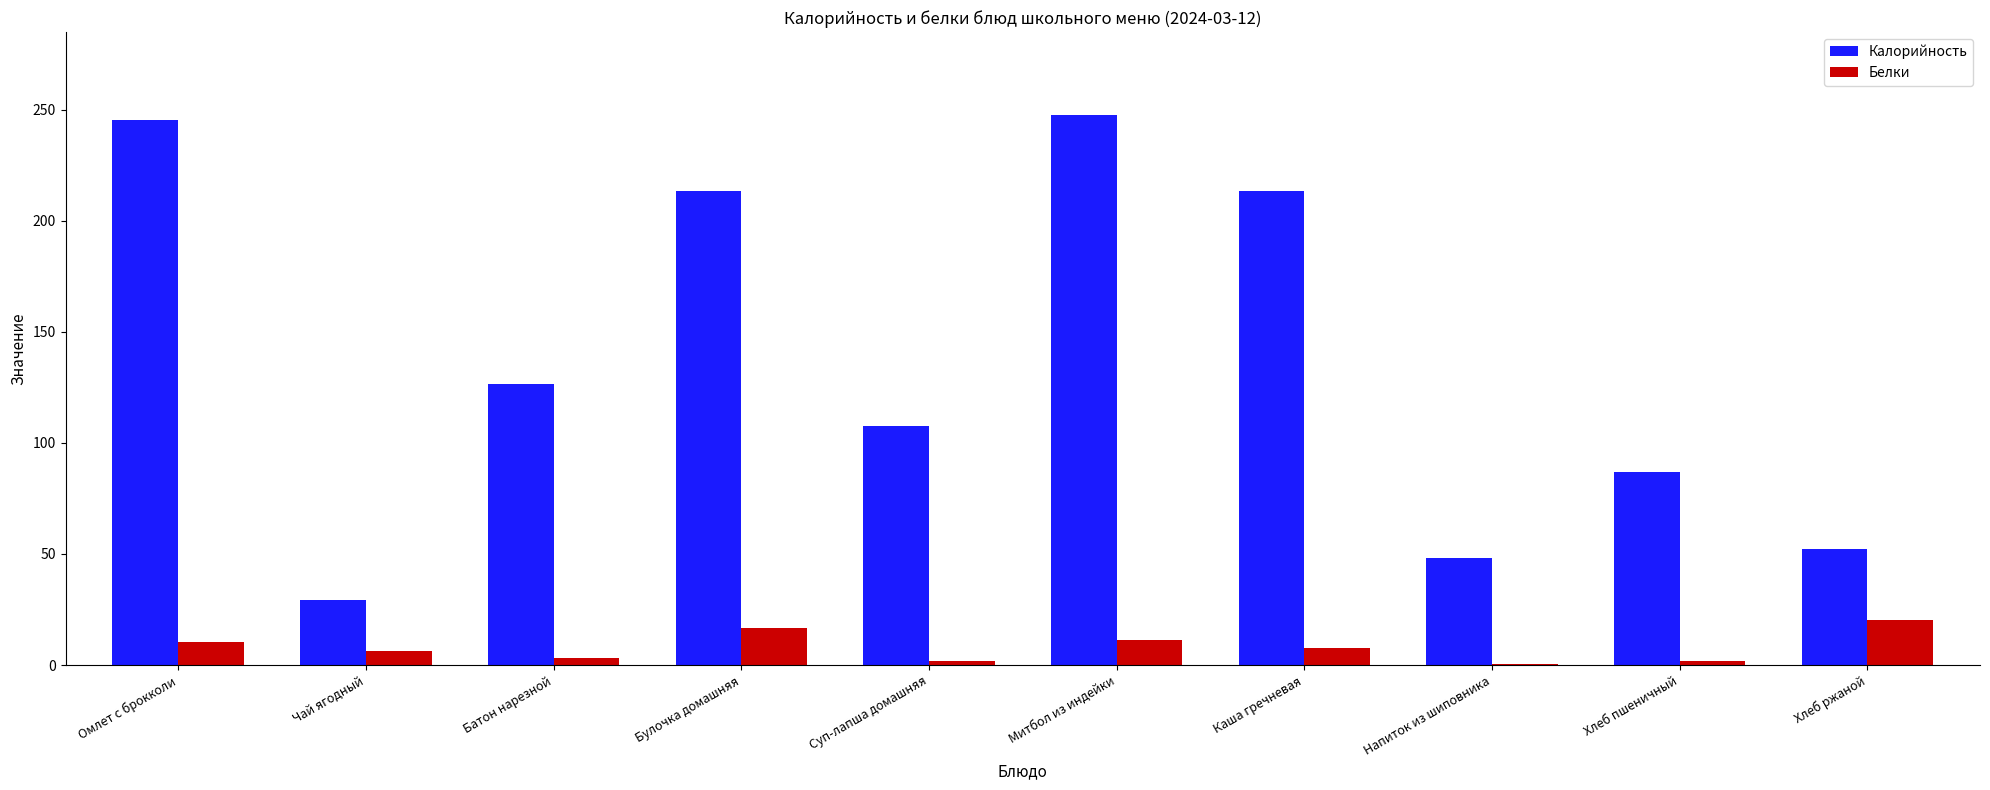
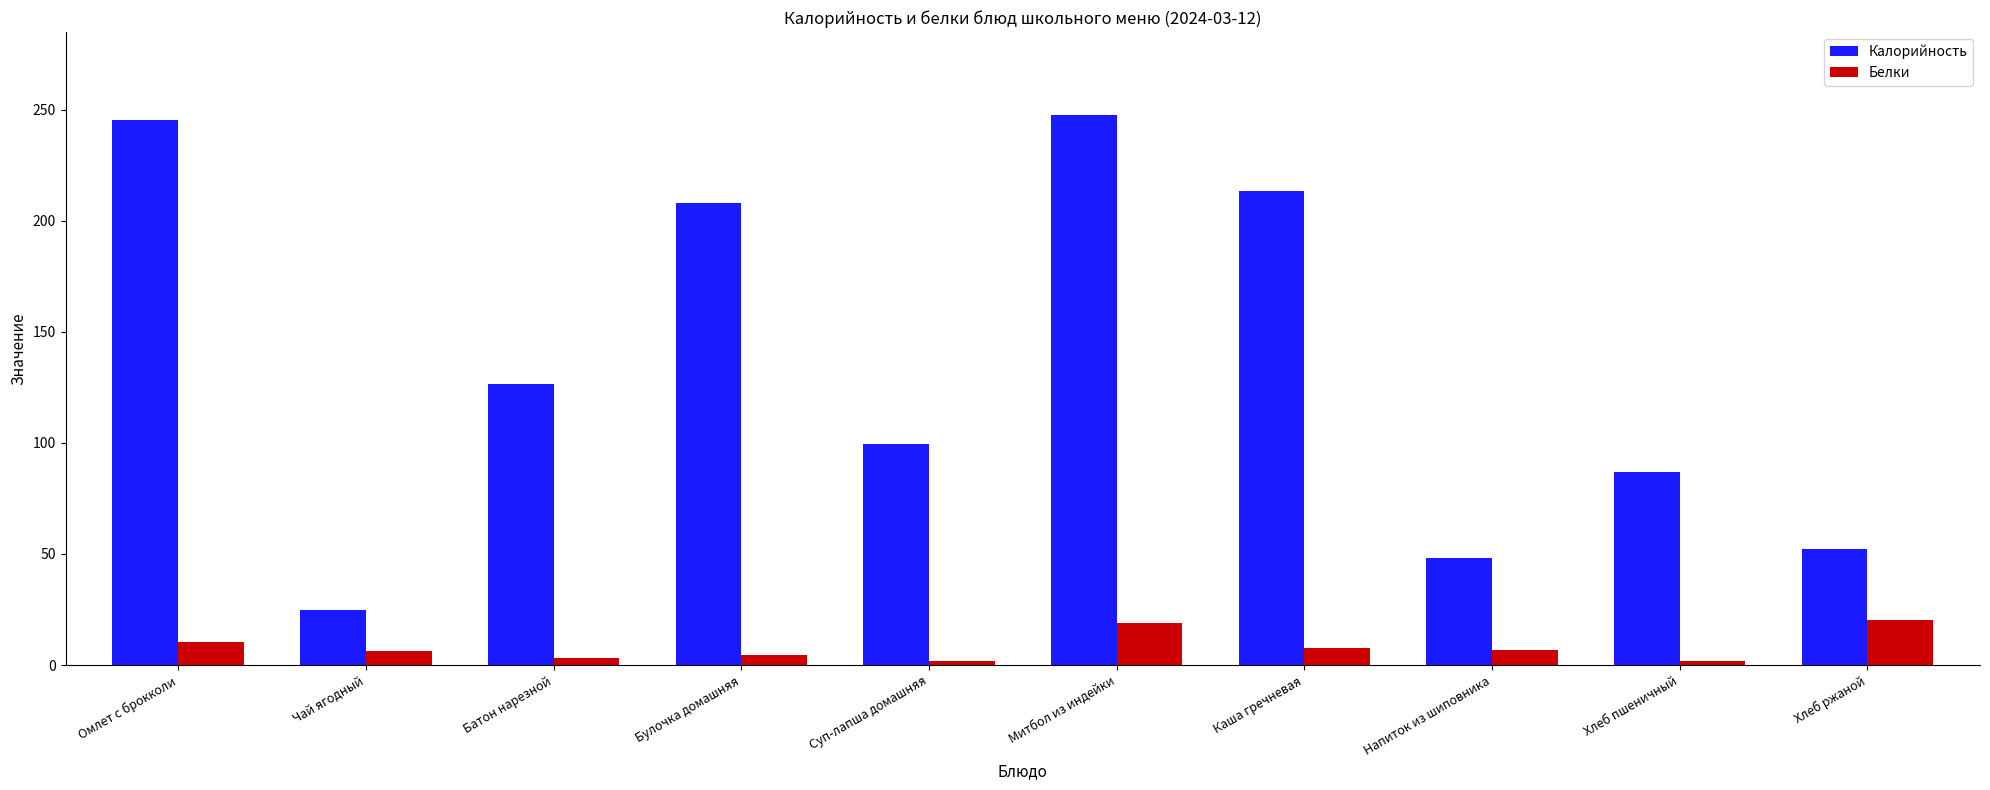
Калорийность, Чай ягодный: 29 -> 25
Калорийность, Булочка домашняя: 214 -> 208
Белки, Булочка домашняя: 17 -> 5
Калорийность, Суп-лапша домашняя: 108 -> 100
Белки, Митбол из индейки: 11 -> 19
Белки, Напиток из шиповника: 0 -> 7
